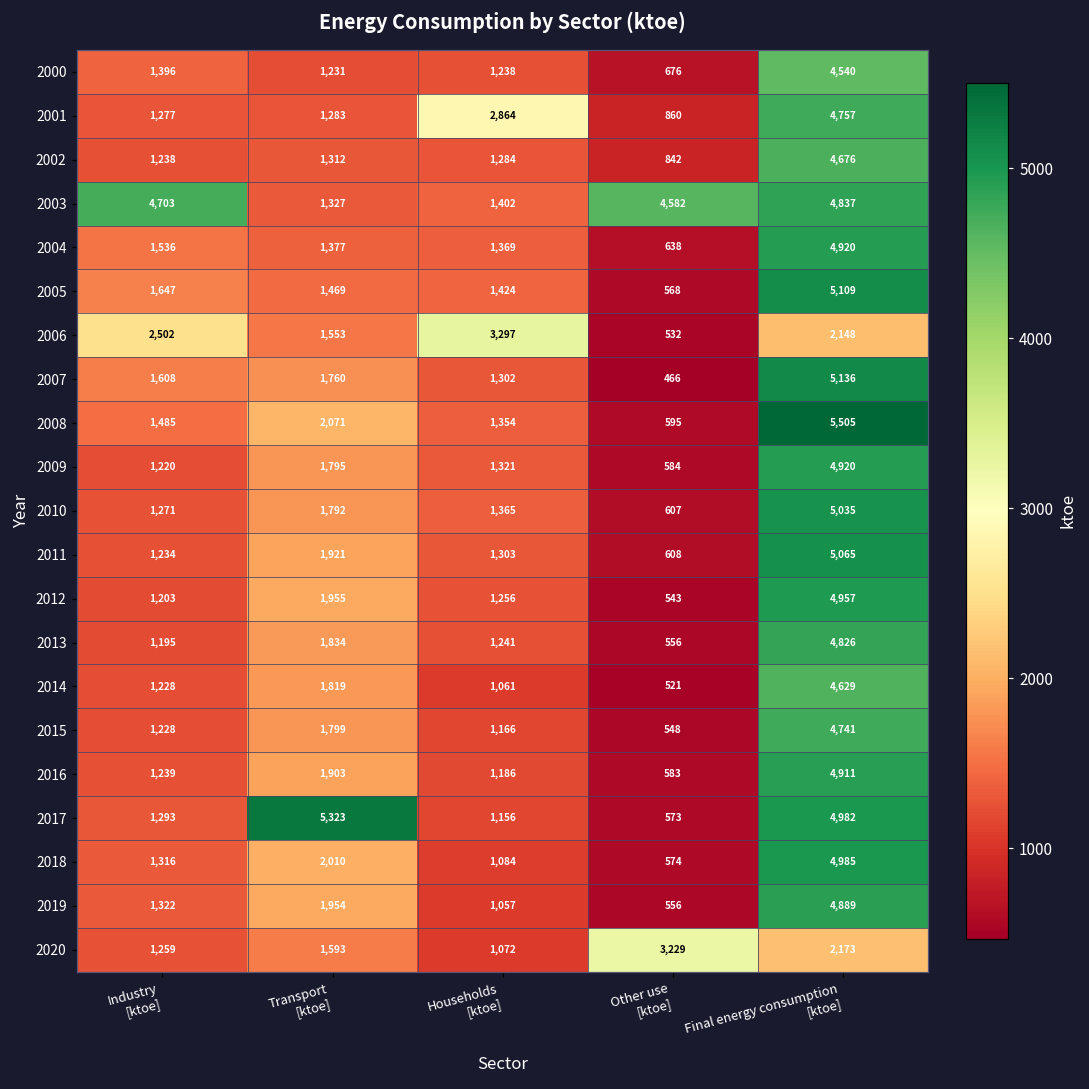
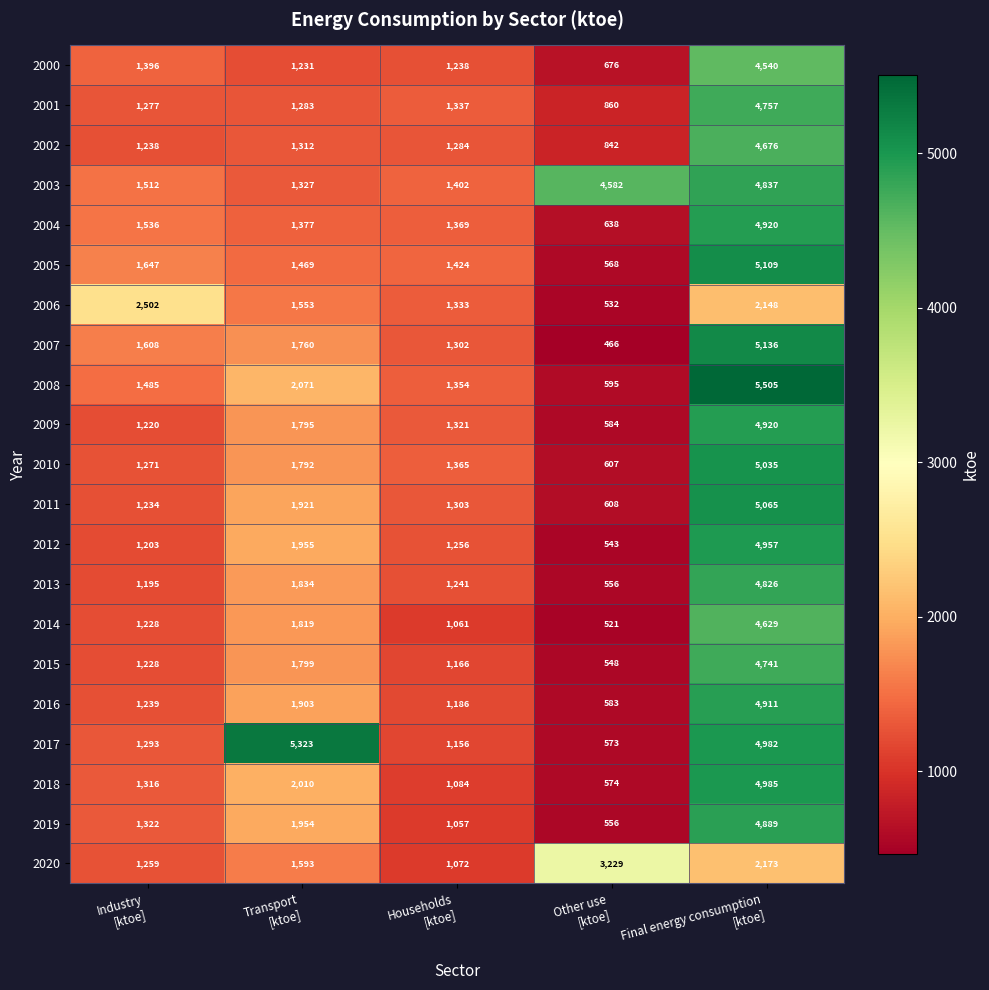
2001, Households [ktoe]: 2,864 -> 1,337
2003, Industry [ktoe]: 4,703 -> 1,512
2006, Households [ktoe]: 3,297 -> 1,333
